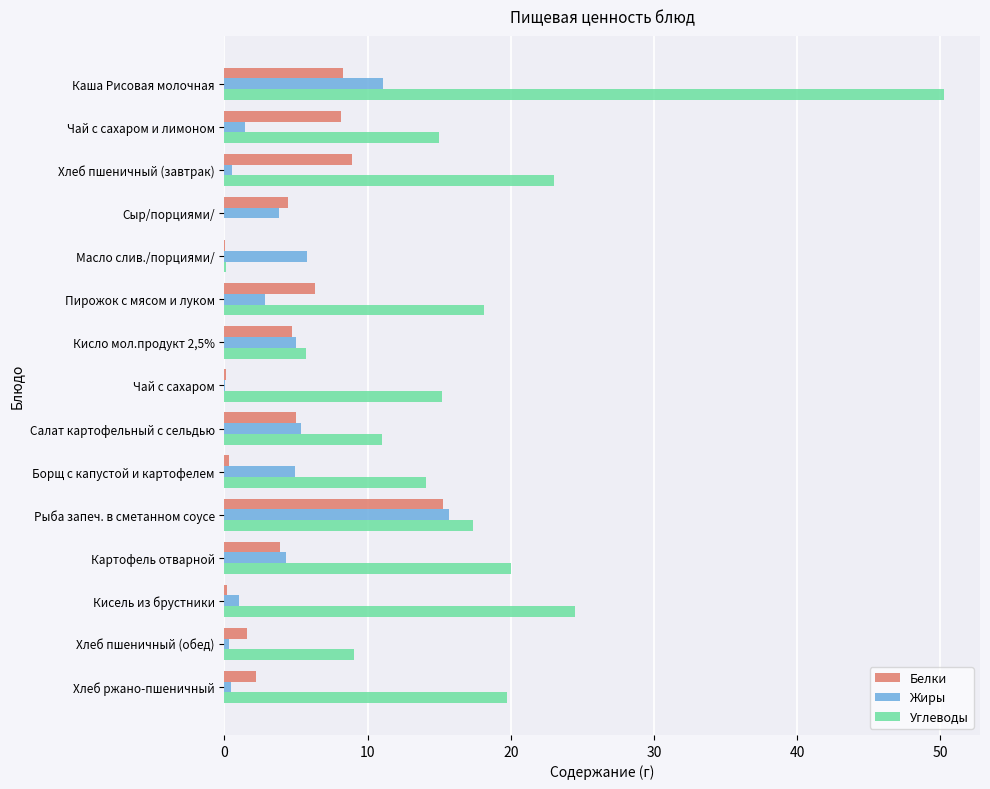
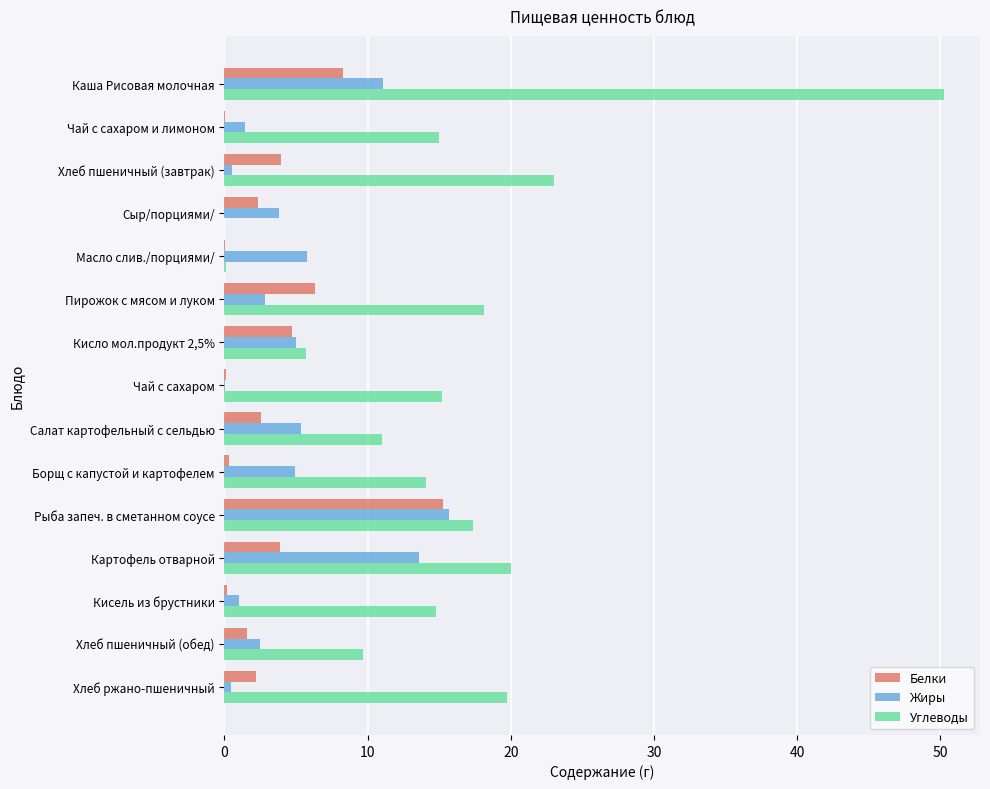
Белки, Чай с сахаром и лимоном: 8.2 -> 0.1
Белки, Хлеб пшеничный (завтрак): 8.9 -> 3.9
Белки, Сыр/порциями/: 4.4 -> 2.3
Белки, Салат картофельный с сельдью: 5.0 -> 2.6
Жиры, Картофель отварной: 4.3 -> 13.6
Углеводы, Кисель из брустники: 24.5 -> 14.8
Жиры, Хлеб пшеничный (обед): 0.3 -> 2.5
Углеводы, Хлеб пшеничный (обед): 9.1 -> 9.7
